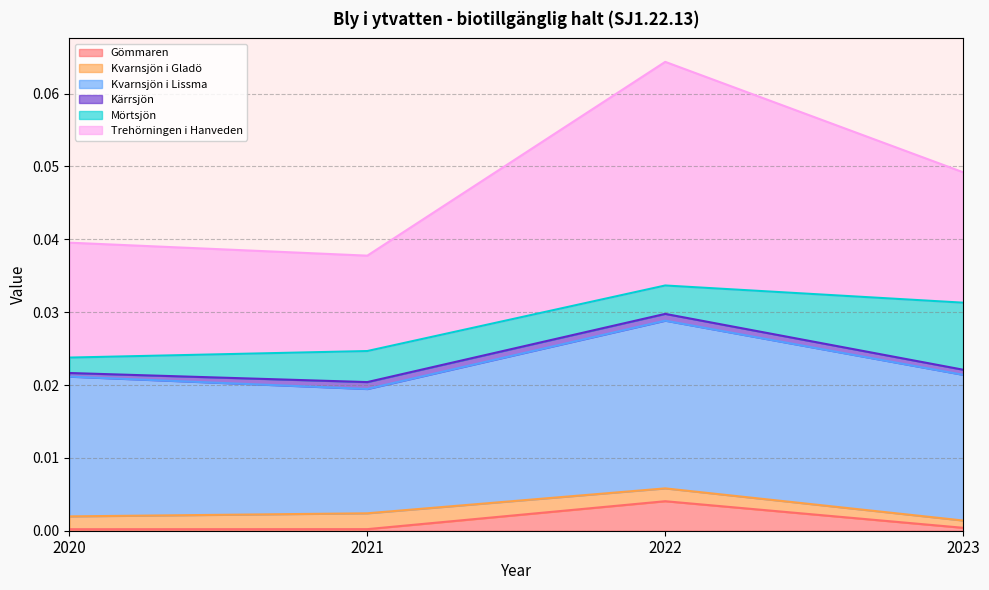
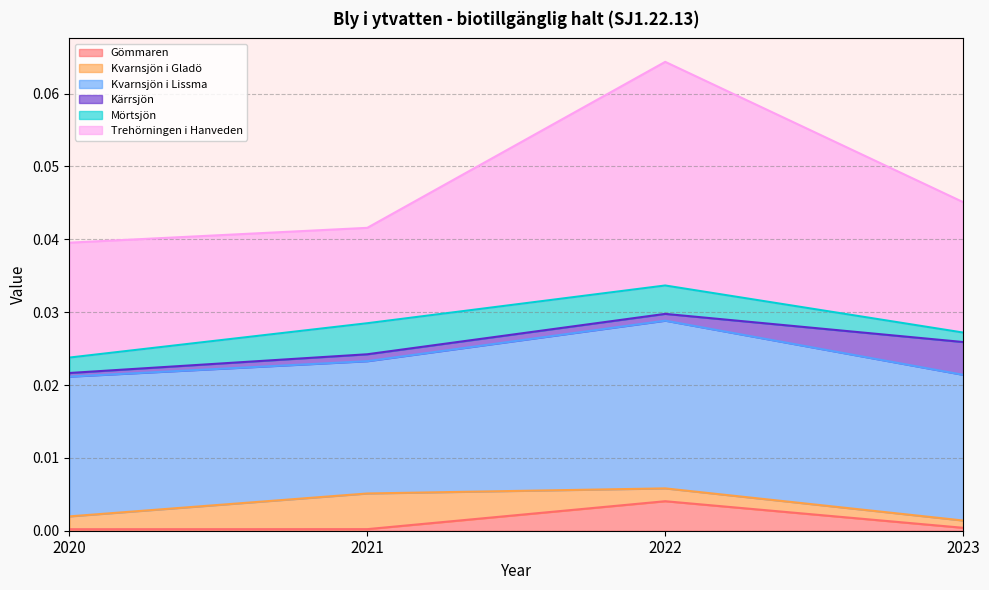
Kvarnsjön i Gladö, 2021: 0.002 -> 0.005
Kvarnsjön i Lissma, 2021: 0.017 -> 0.018
Kärrsjön, 2023: 0.001 -> 0.005
Mörtsjön, 2023: 0.009 -> 0.001
